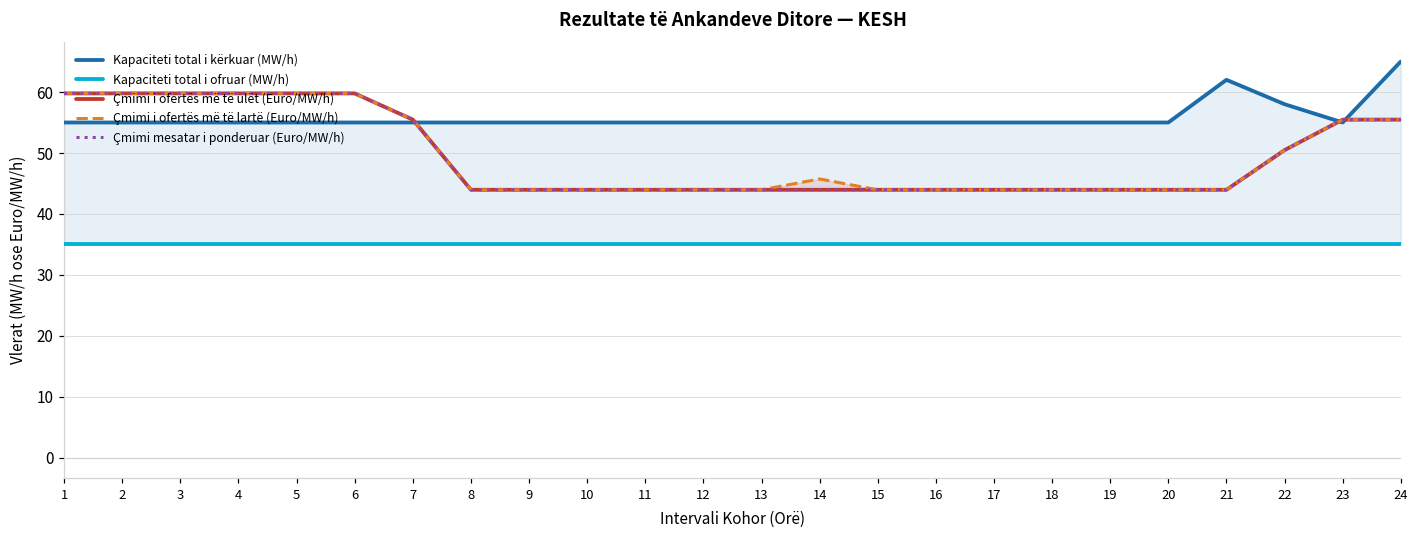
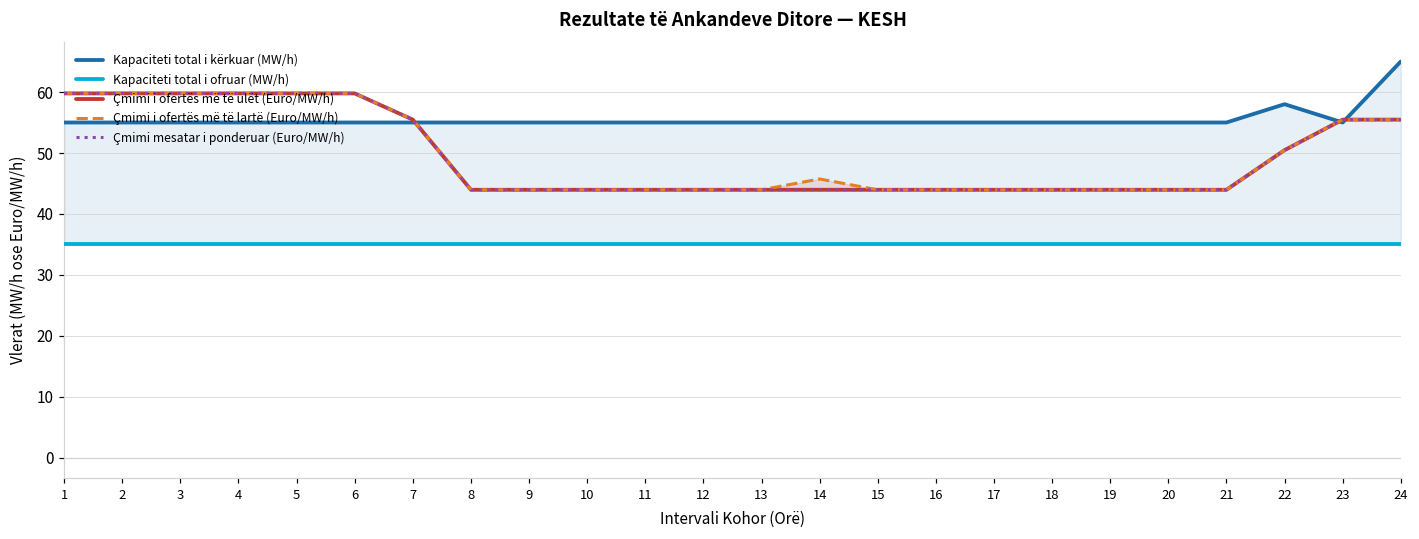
Kapaciteti total i kërkuar (MW/h), 21: 62 -> 55
